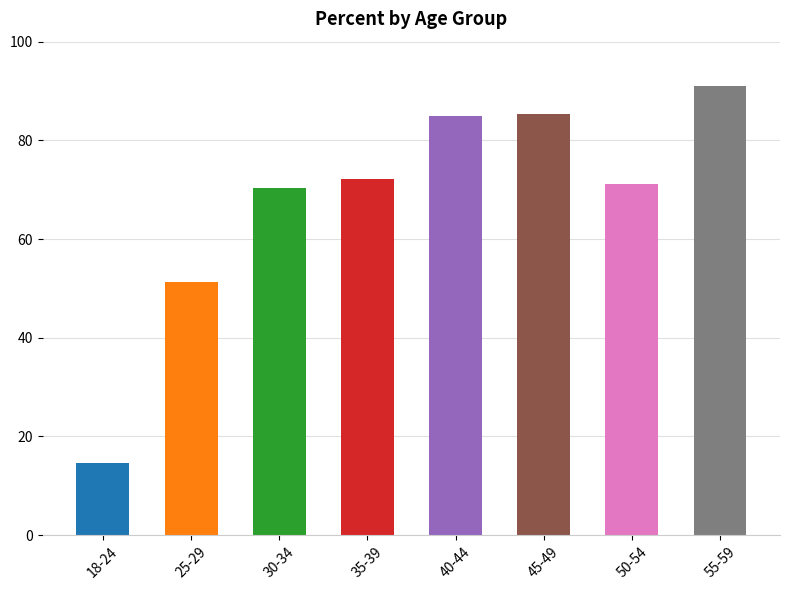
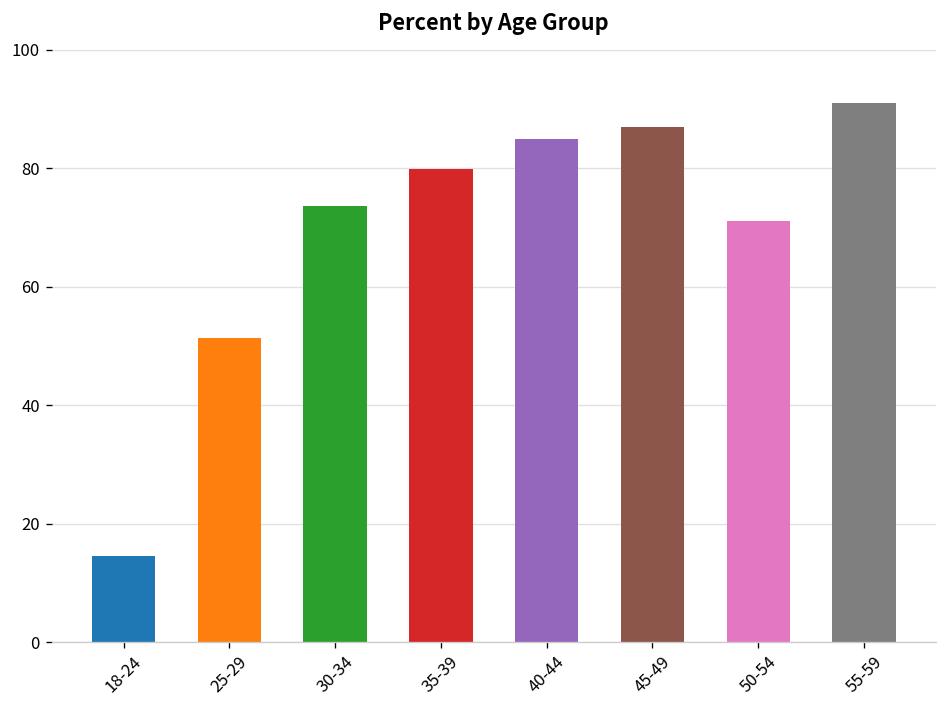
30-34: 70 -> 74
35-39: 72 -> 80
45-49: 85 -> 87
